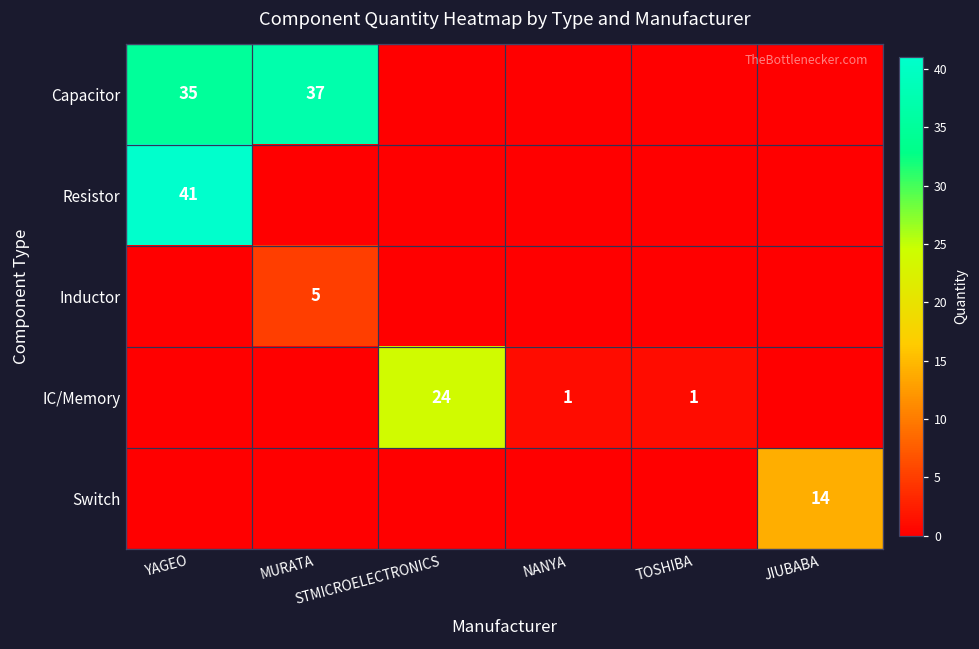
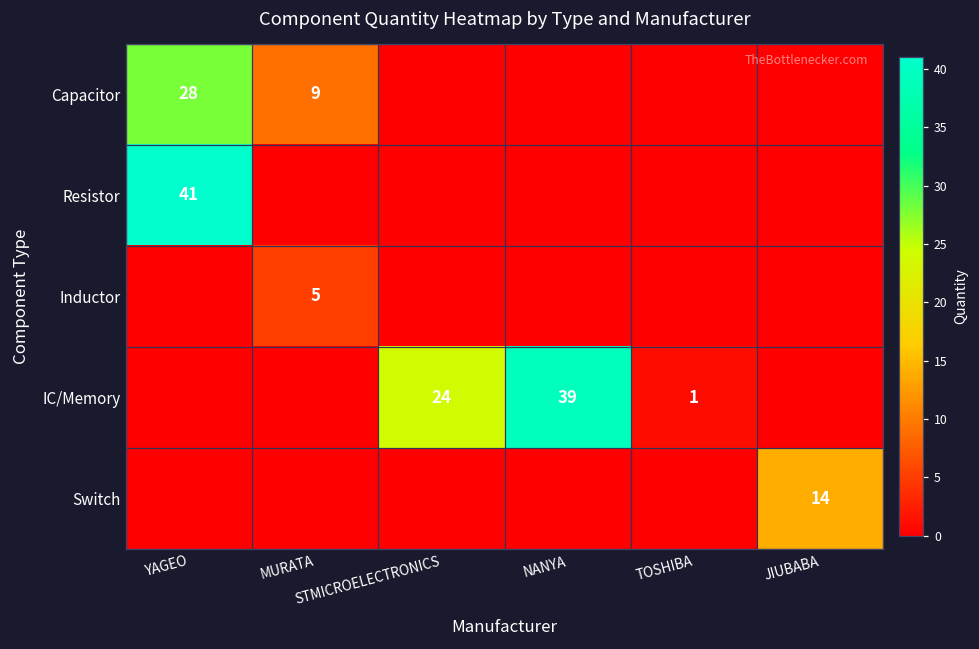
Capacitor, YAGEO: 35 -> 28
Capacitor, MURATA: 37 -> 9
IC/Memory, NANYA: 1 -> 39
